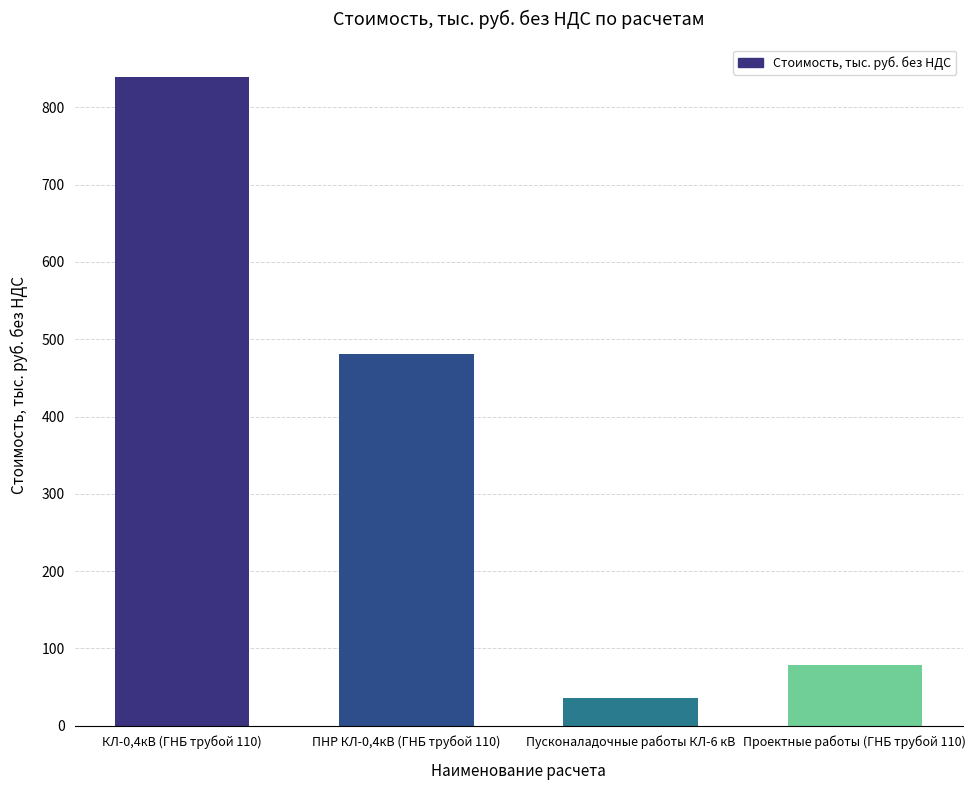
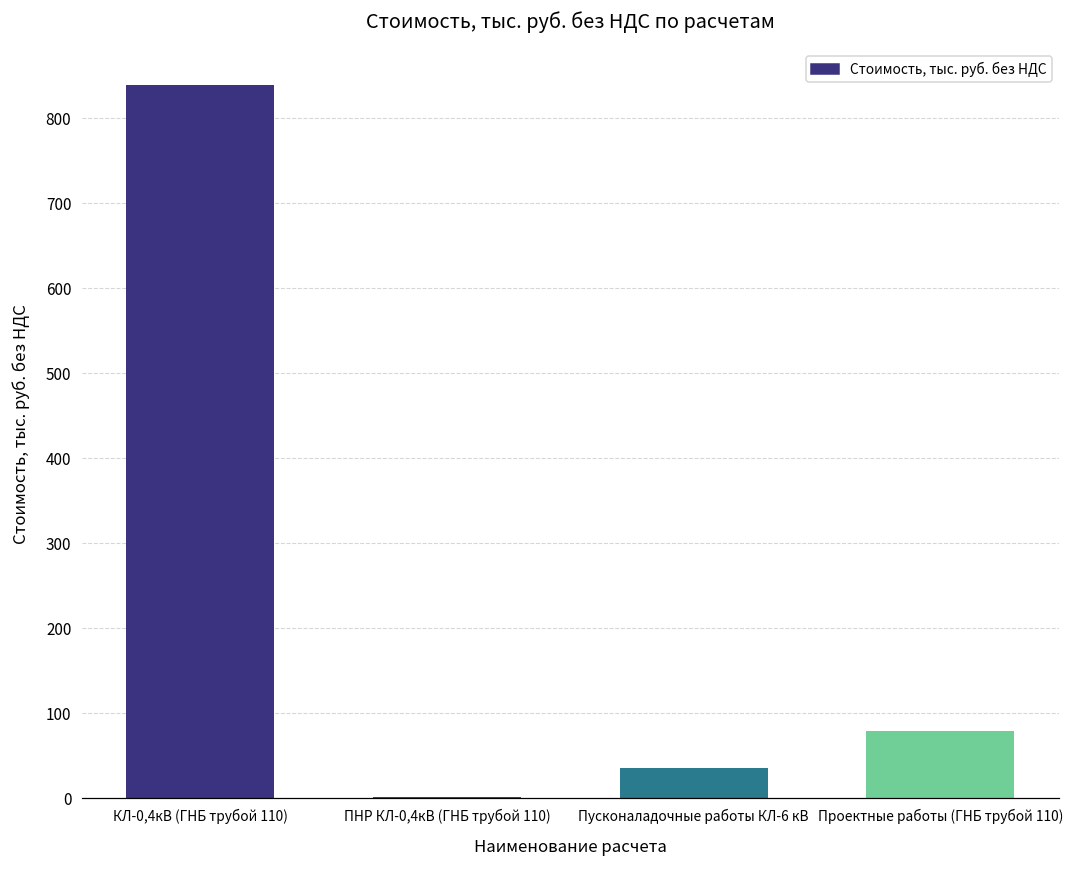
ПНР КЛ-0,4кВ (ГНБ трубой 110): 480 -> 0
